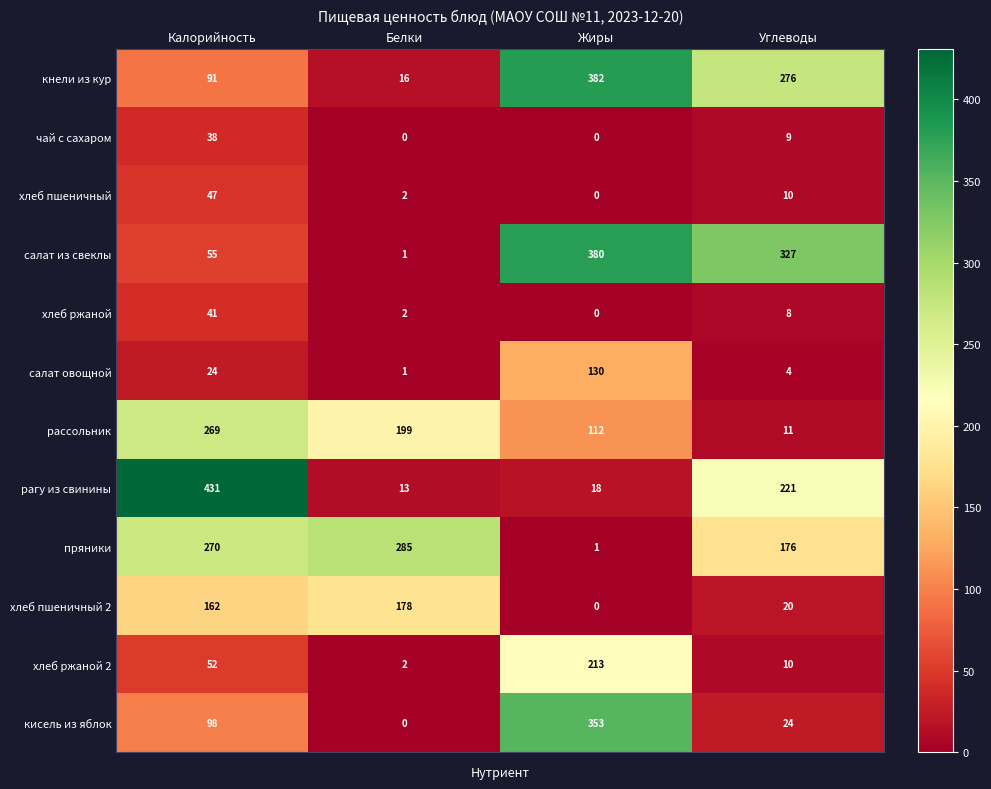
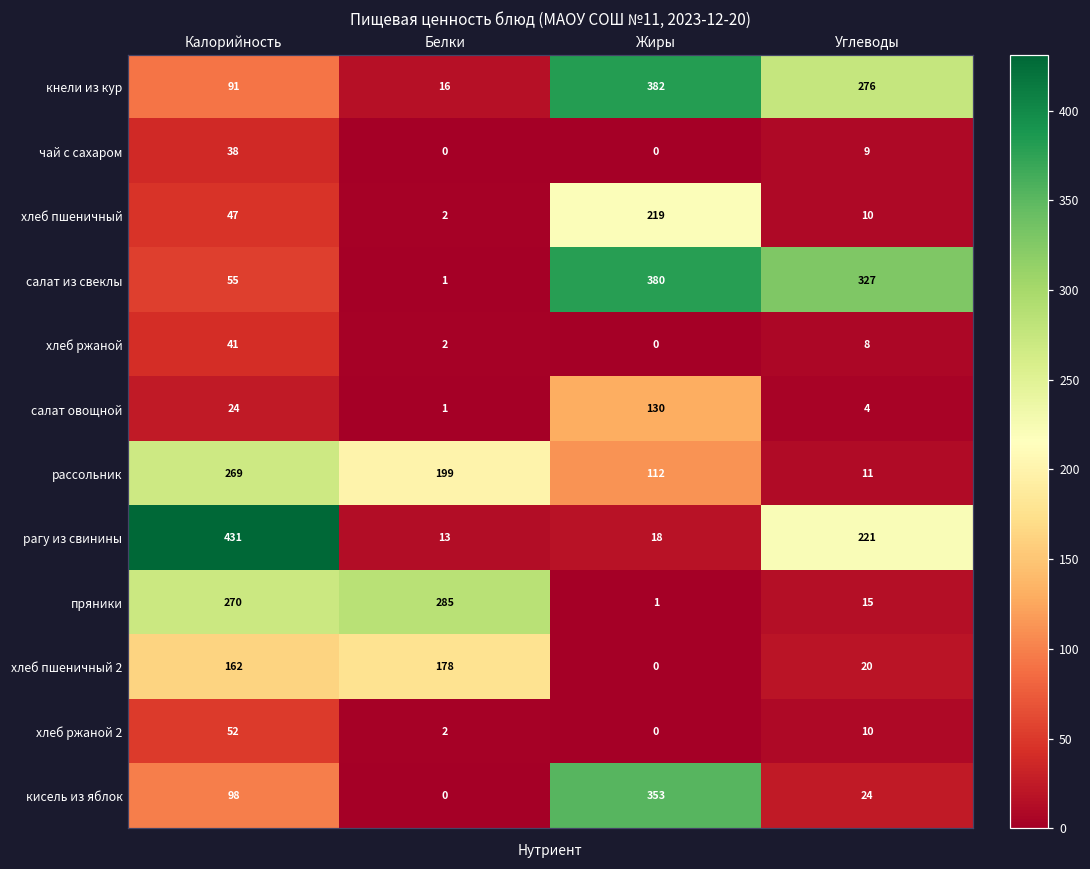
хлеб пшеничный, Жиры: 0 -> 219
пряники, Углеводы: 176 -> 15
хлеб ржаной 2, Жиры: 213 -> 0
